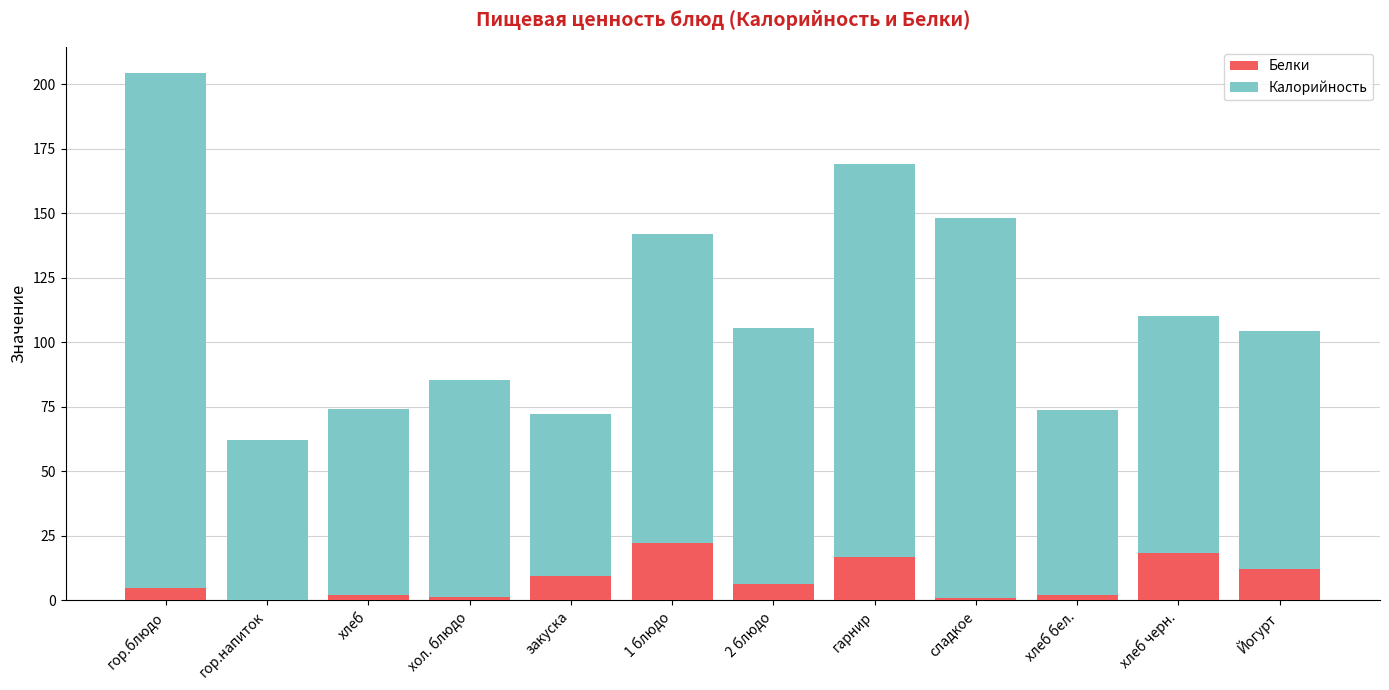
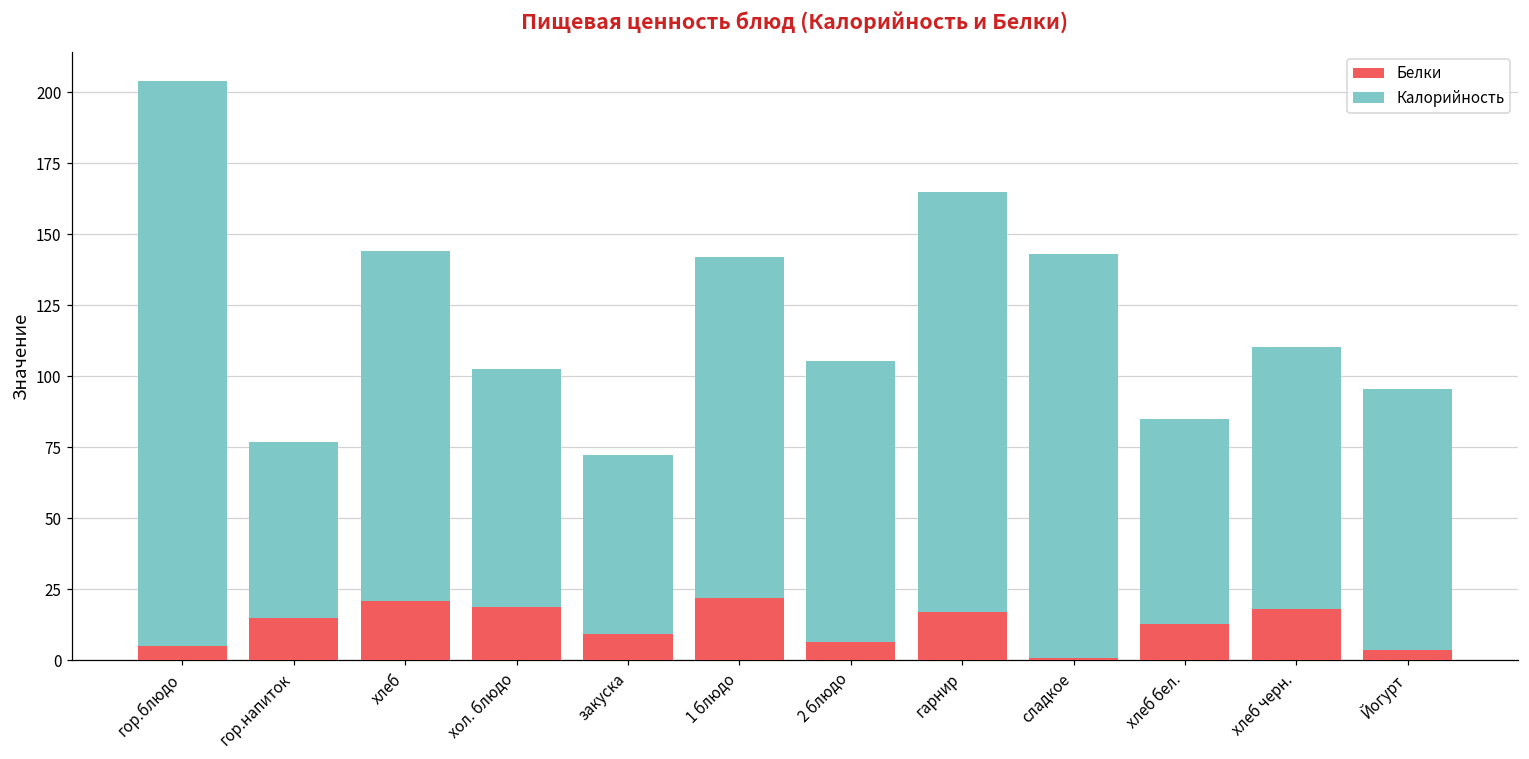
Белки, гор.напиток: 0 -> 15
Белки, хлеб: 2 -> 21
Калорийность, хлеб: 72 -> 123
Белки, хол. блюдо: 1 -> 19
Калорийность, гарнир: 152 -> 148
Калорийность, сладкое: 147 -> 142
Белки, хлеб бел.: 2 -> 13
Белки, Йогурт: 12 -> 4
